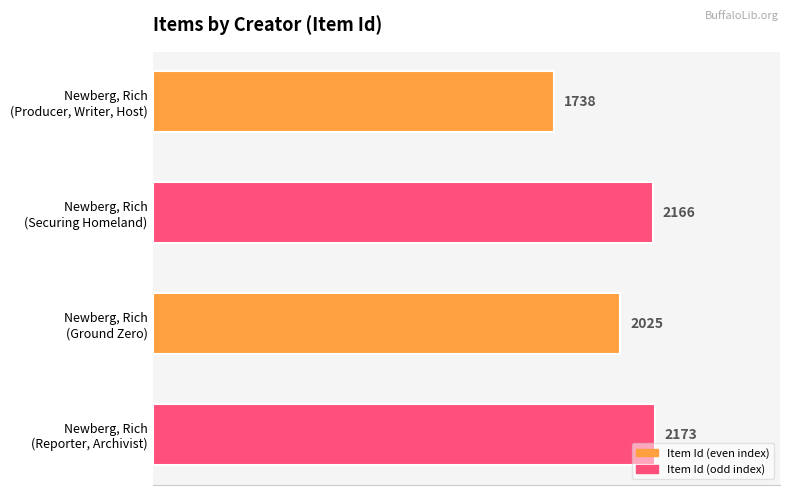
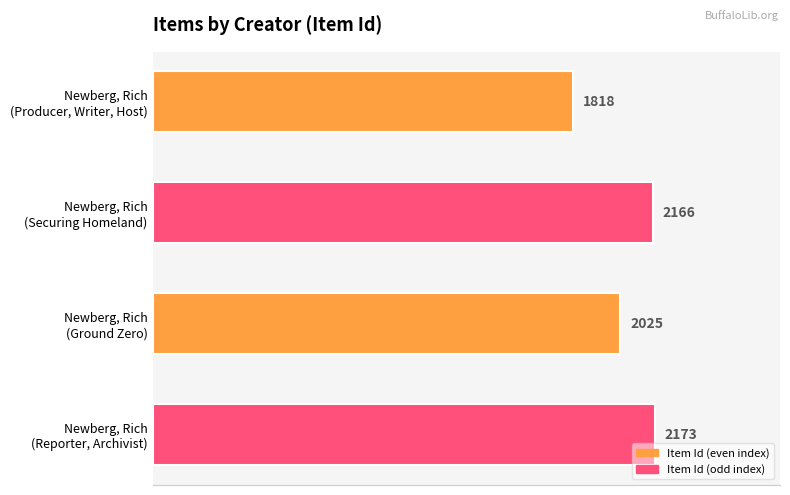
Newberg, Rich (Producer, Writer, Host): 1738 -> 1818
